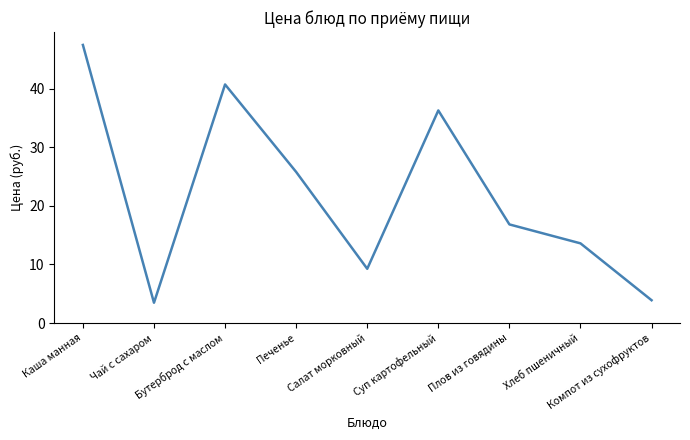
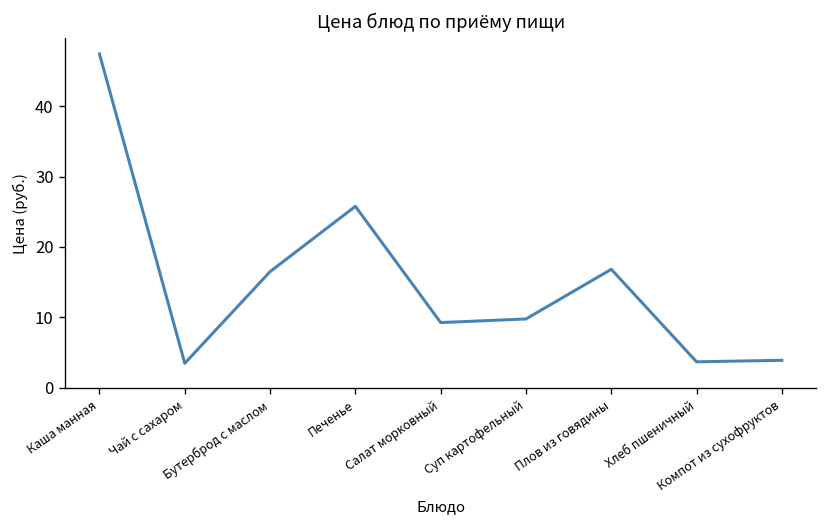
Бутерброд с маслом: 41 -> 17
Суп картофельный: 36 -> 10
Хлеб пшеничный: 14 -> 4
